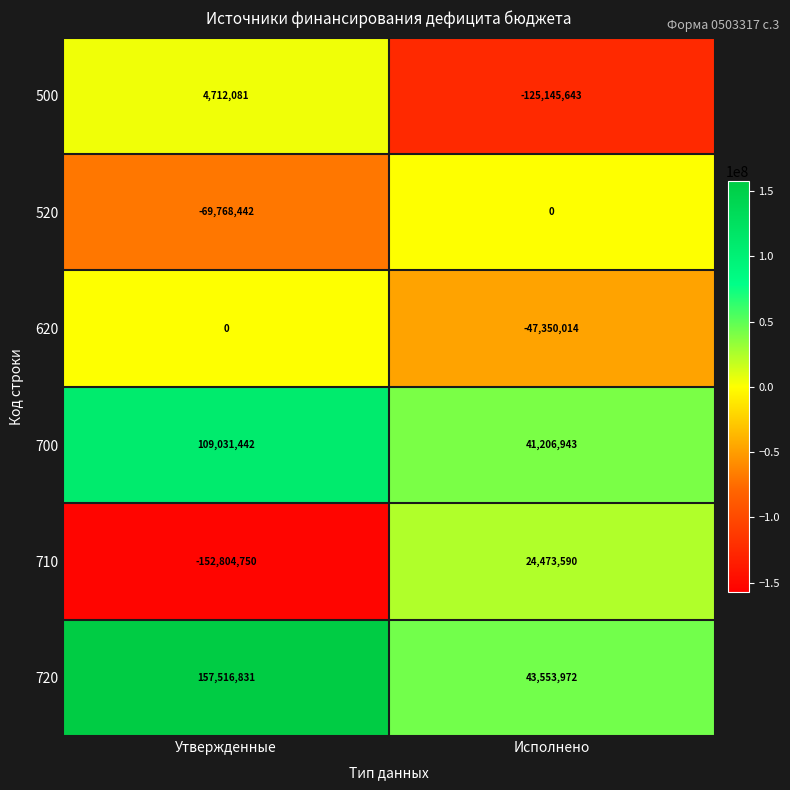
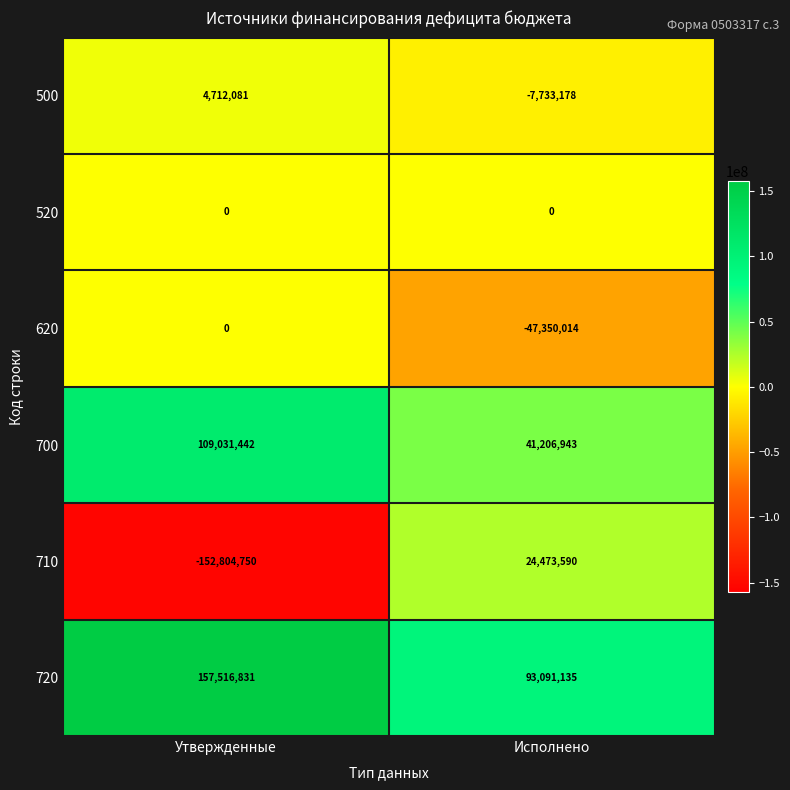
500, Исполнено: -125,145,643 -> -7,733,178
520, Утвержденные: -69,768,442 -> 0
720, Исполнено: 43,553,972 -> 93,091,135
